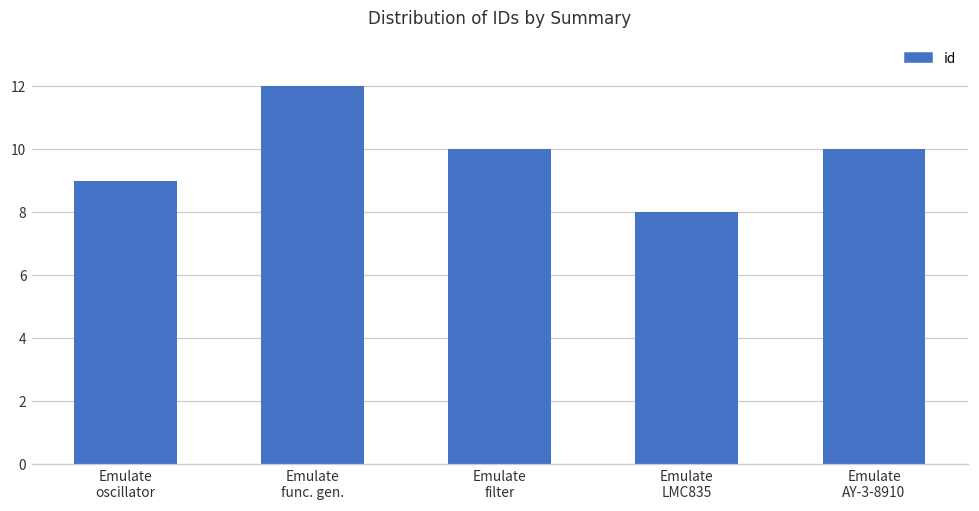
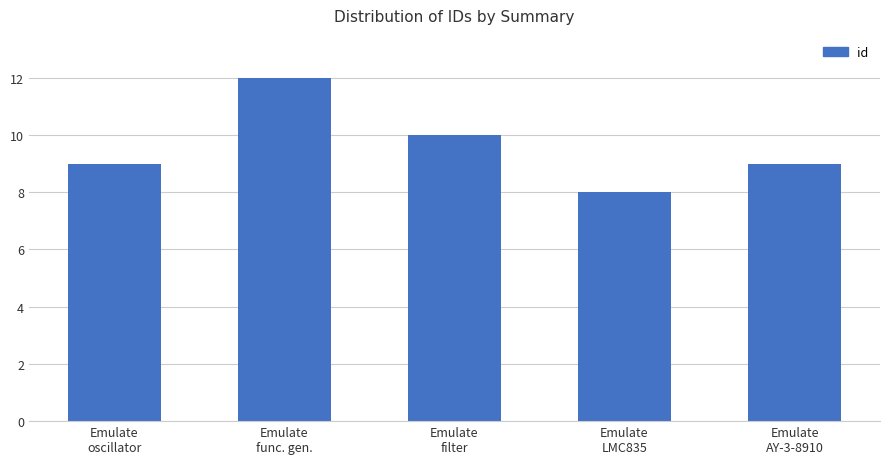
Emulate AY-3-8910: 10 -> 9
